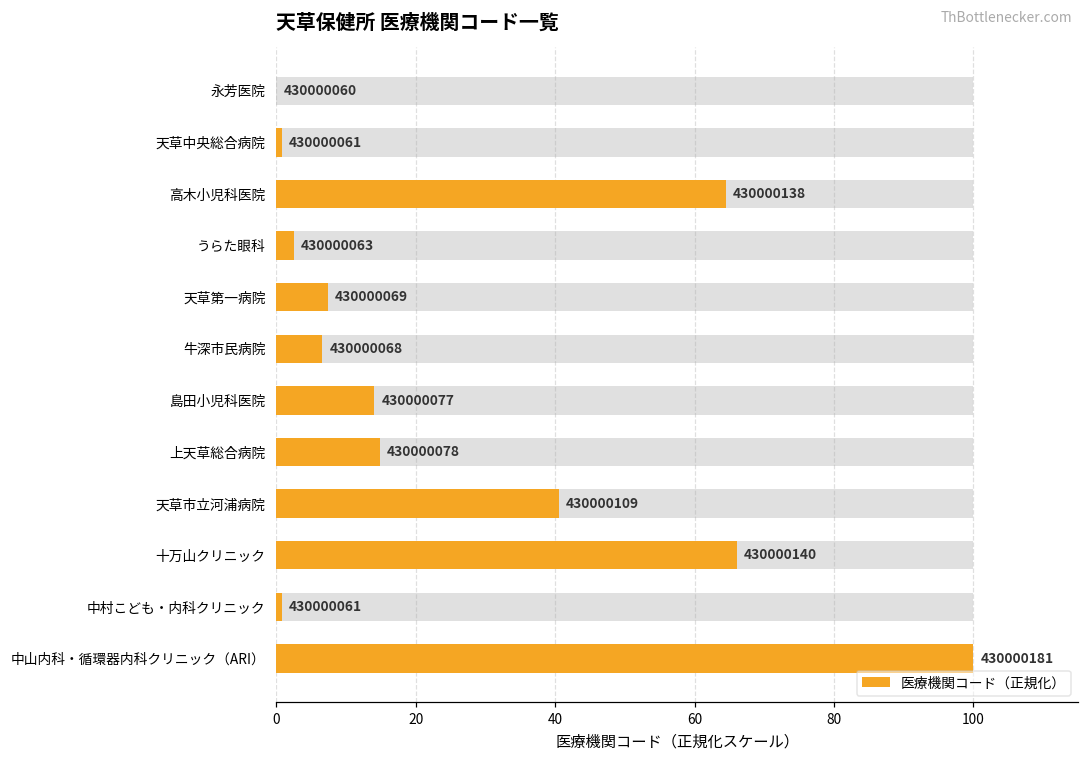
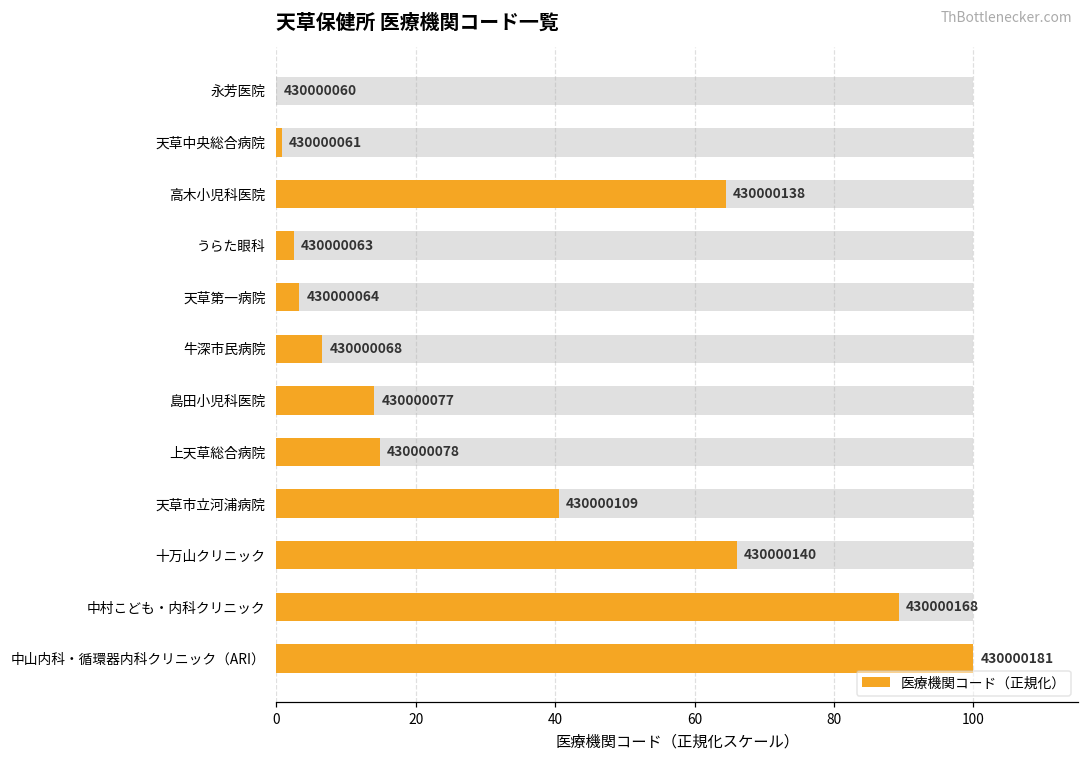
医療機関コード（正規化）, 天草第一病院: 430000069 -> 430000064
医療機関コード（正規化）, 中村こども・内科クリニック: 430000061 -> 430000168
